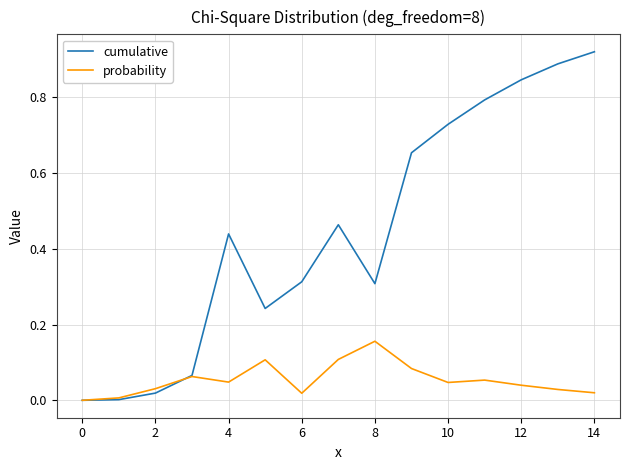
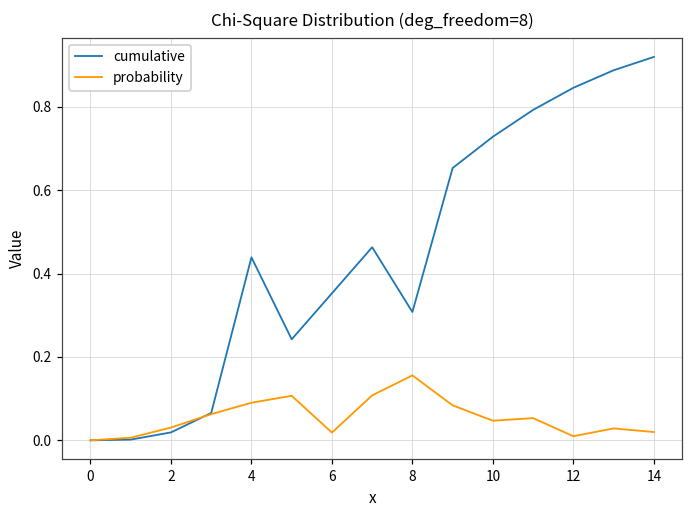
probability, 4: 0.05 -> 0.09
cumulative, 6: 0.31 -> 0.35
probability, 12: 0.04 -> 0.01
